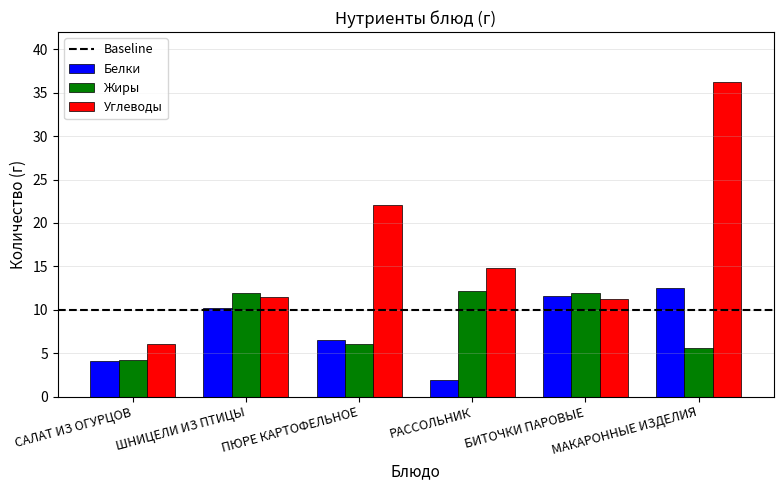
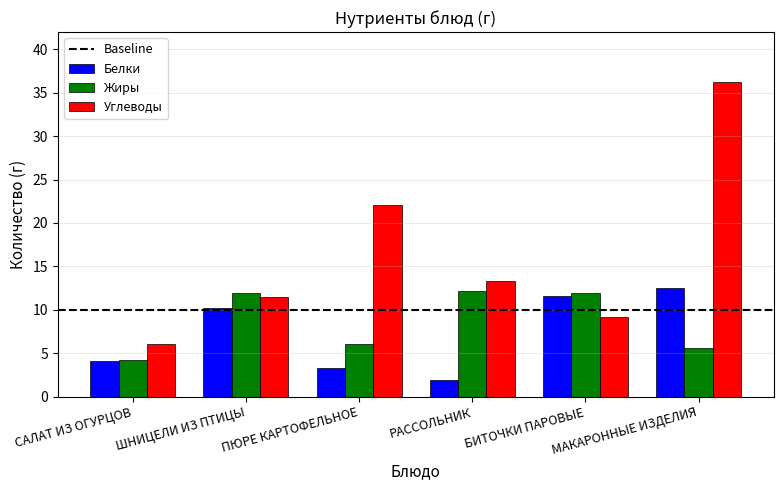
Белки, ПЮРЕ КАРТОФЕЛЬНОЕ: 7 -> 3
Углеводы, РАССОЛЬНИК: 15 -> 13
Углеводы, БИТОЧКИ ПАРОВЫЕ: 11 -> 9
